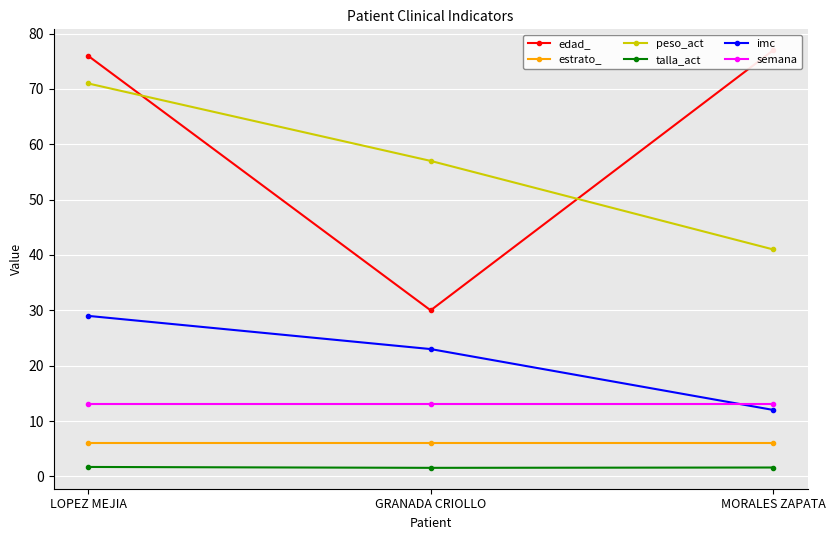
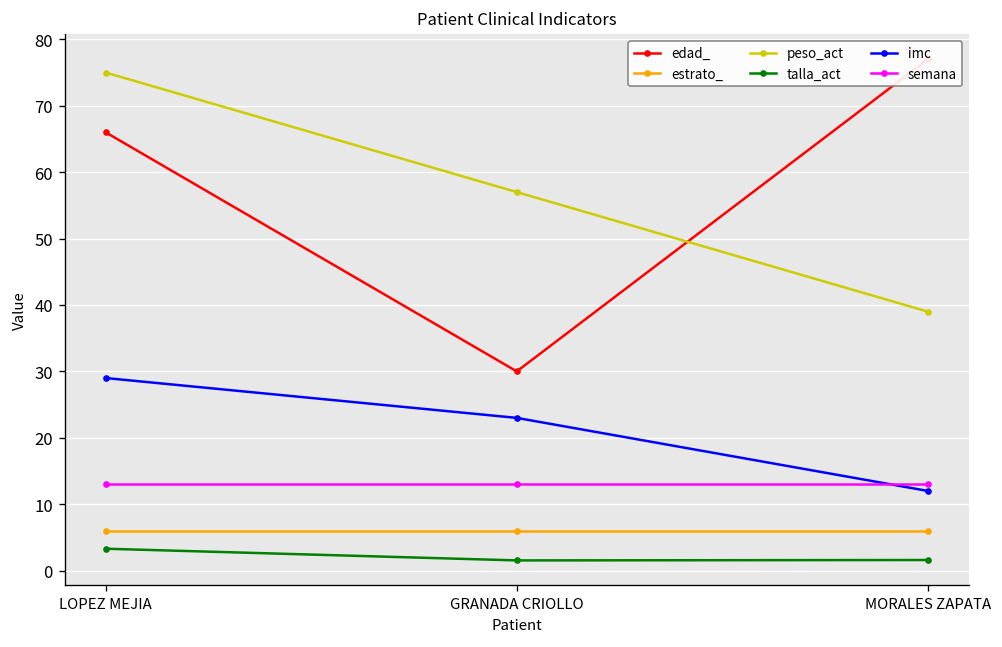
edad_, LOPEZ MEJIA: 76 -> 66
peso_act, LOPEZ MEJIA: 71 -> 75
talla_act, LOPEZ MEJIA: 2 -> 3
peso_act, MORALES ZAPATA: 41 -> 39
